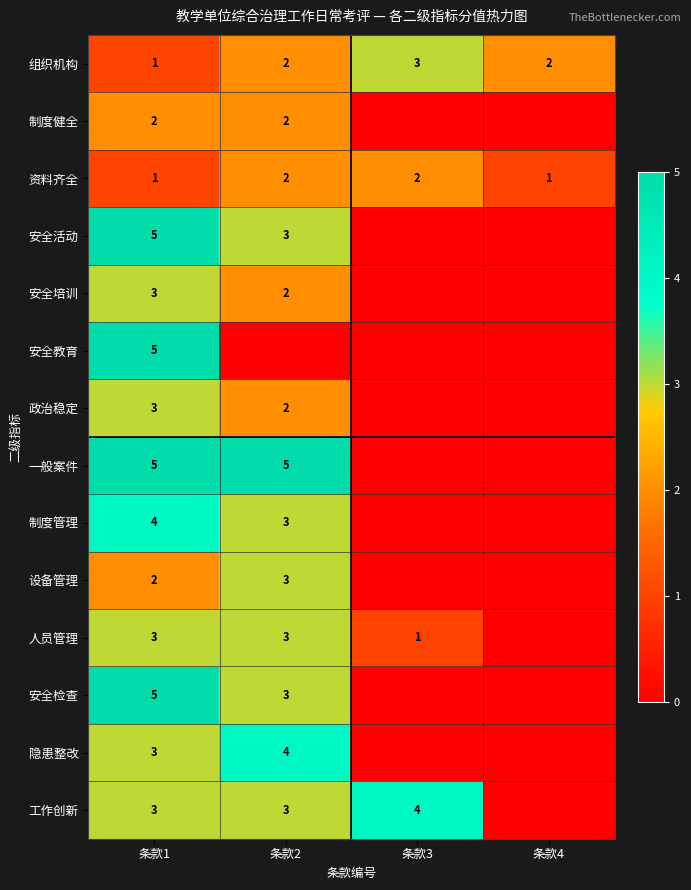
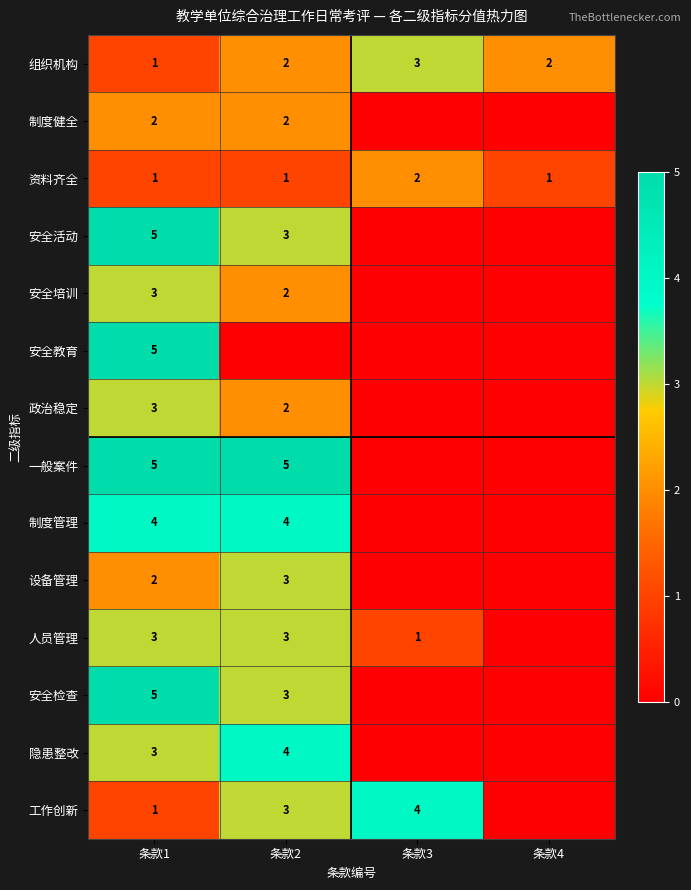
资料齐全, 条款2: 2 -> 1
制度管理, 条款2: 3 -> 4
工作创新, 条款1: 3 -> 1
